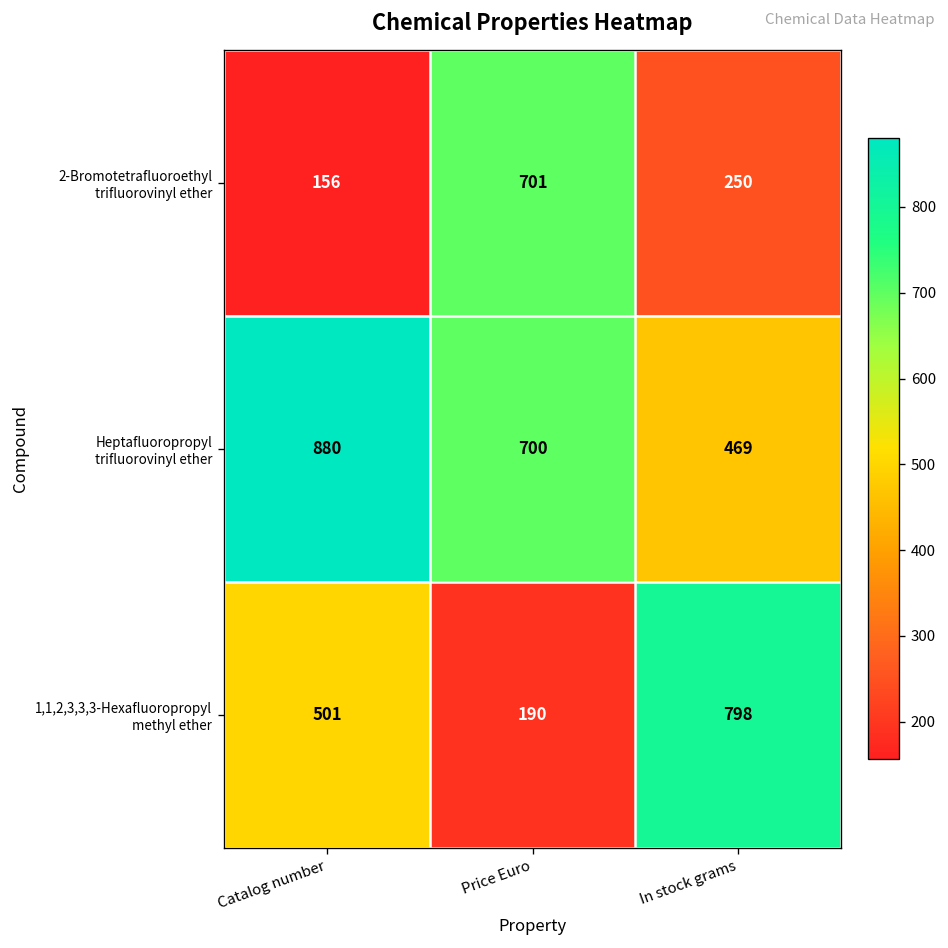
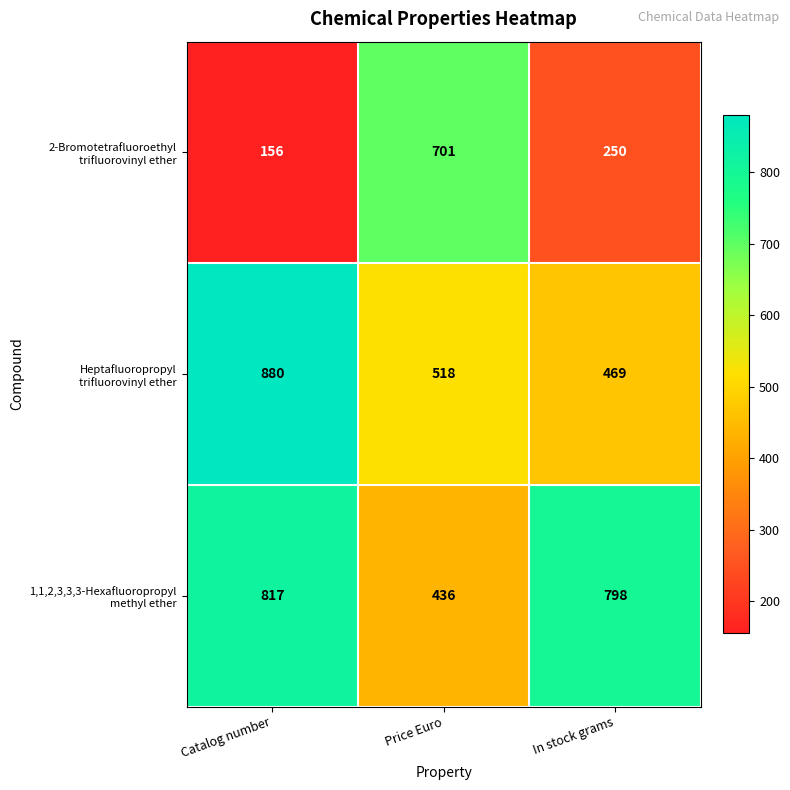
Heptafluoropropyl trifluorovinyl ether, Price Euro: 700 -> 518
1,1,2,3,3,3-Hexafluoropropyl methyl ether, Catalog number: 501 -> 817
1,1,2,3,3,3-Hexafluoropropyl methyl ether, Price Euro: 190 -> 436
